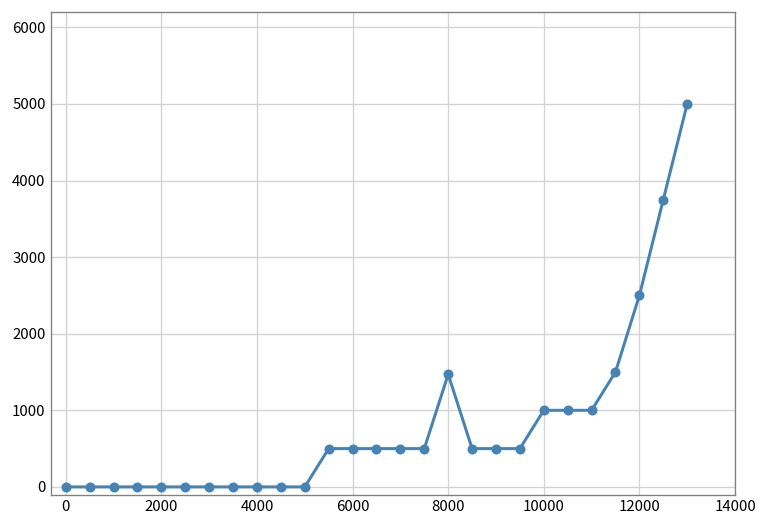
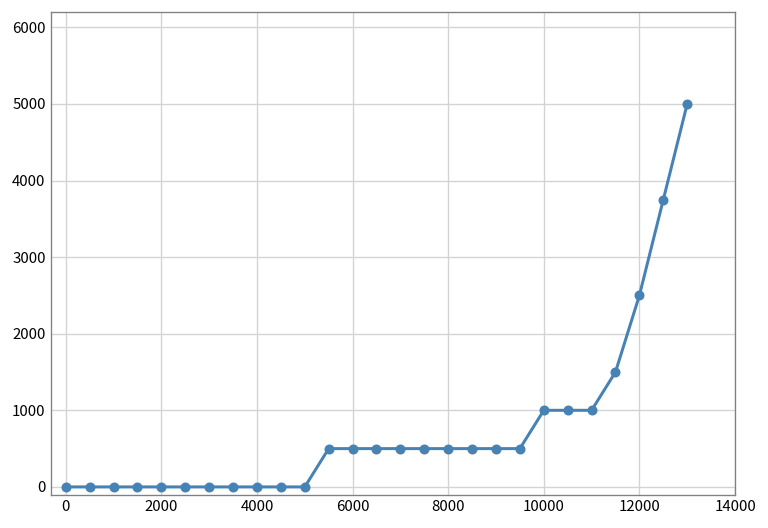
8000: 1500 -> 500
